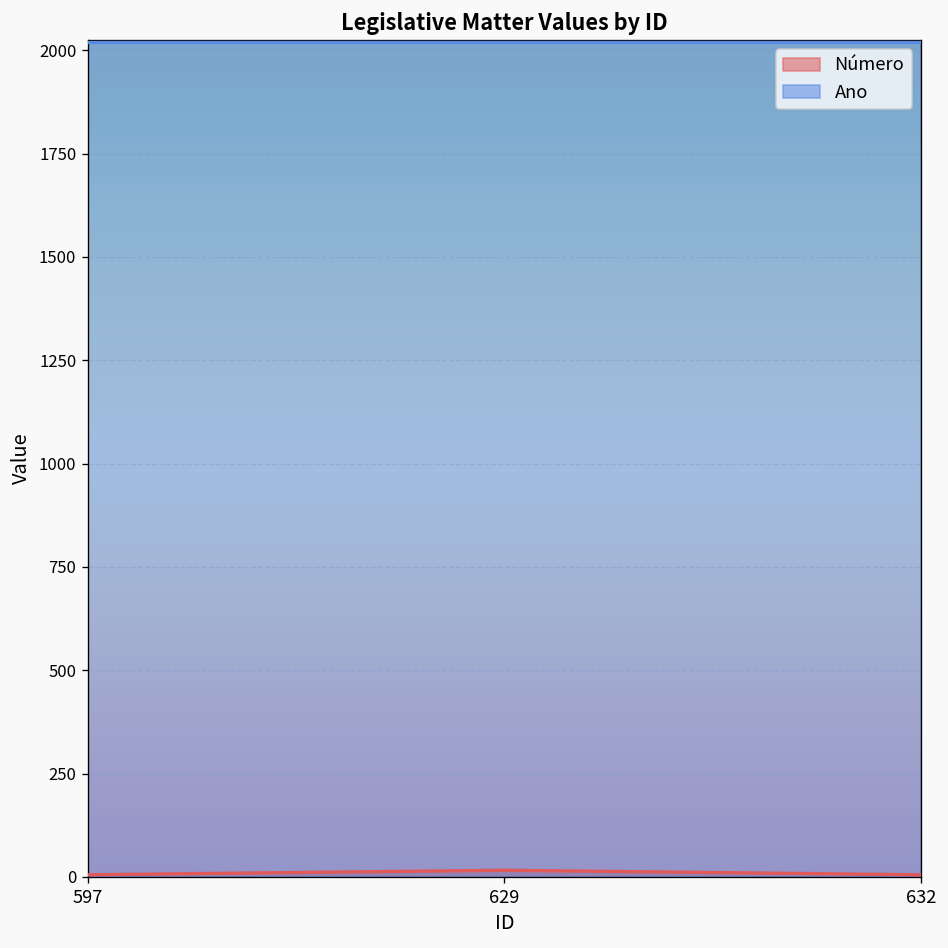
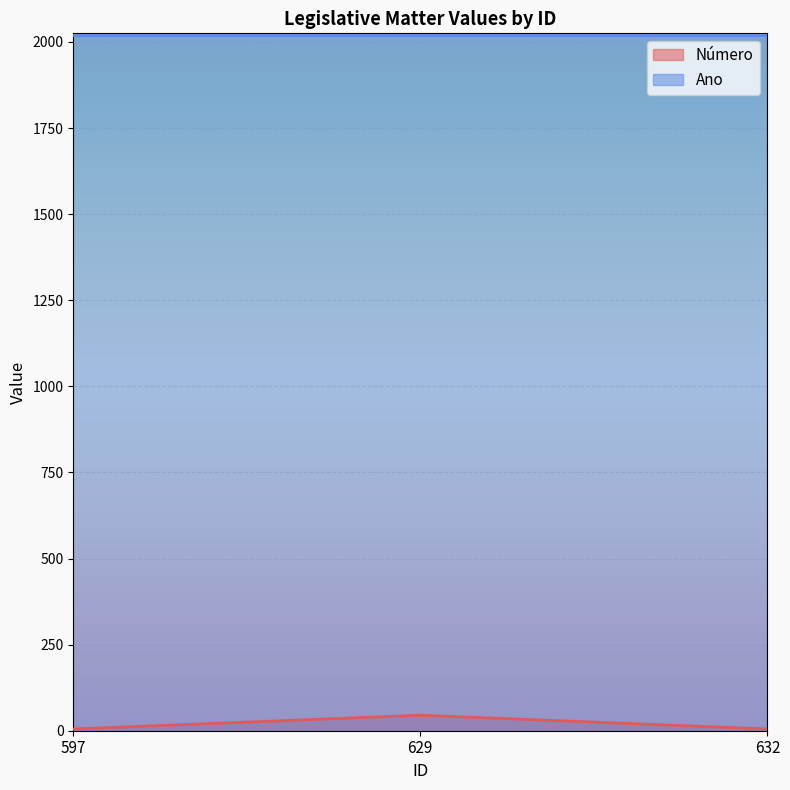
Número, 629: 20 -> 50
